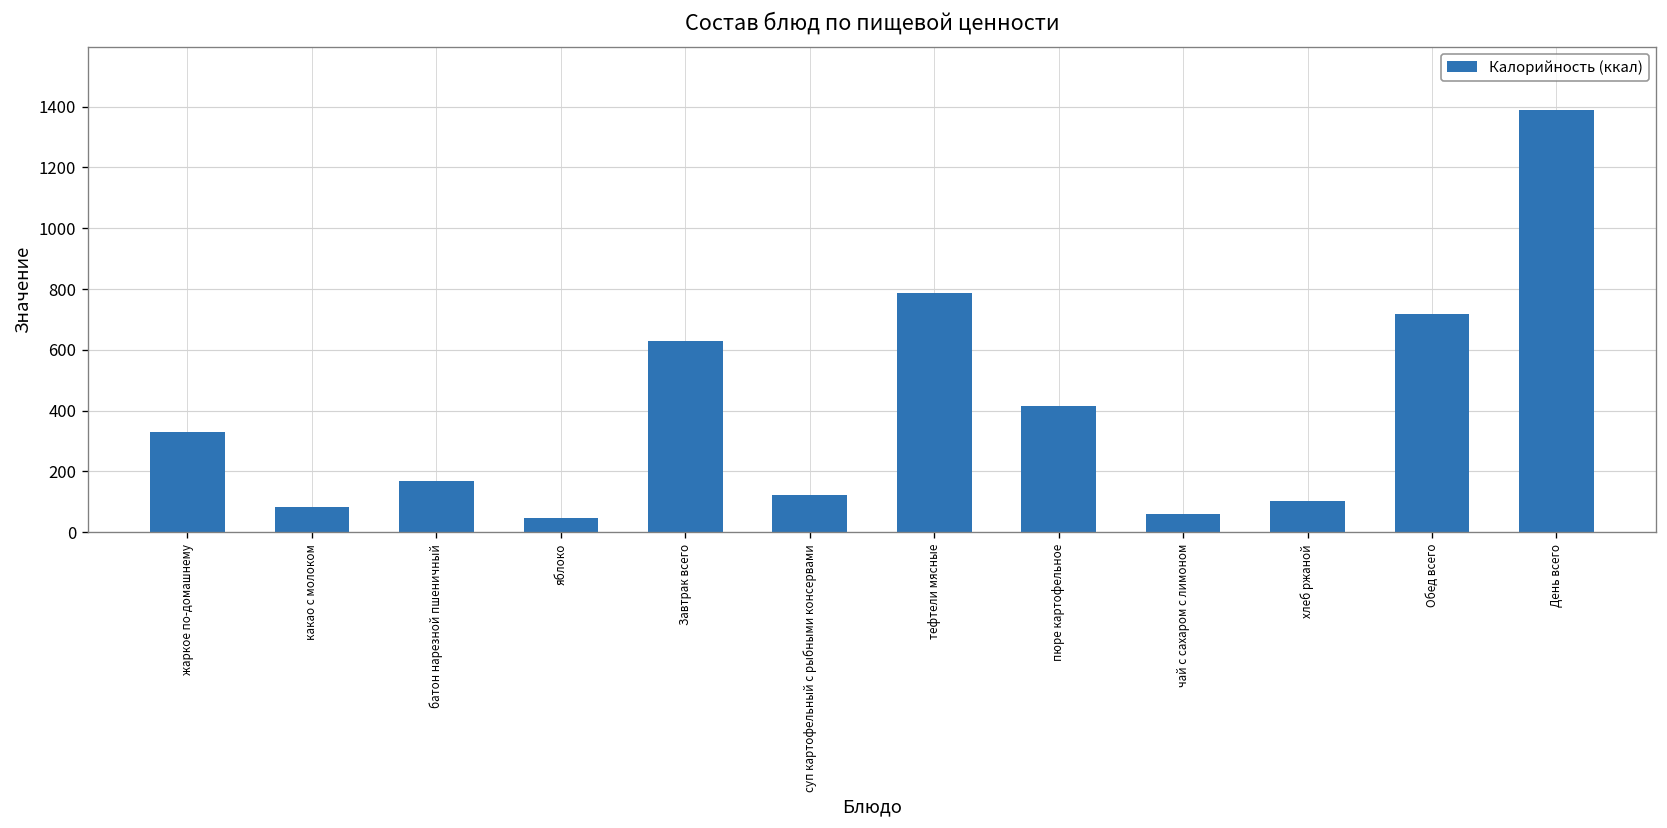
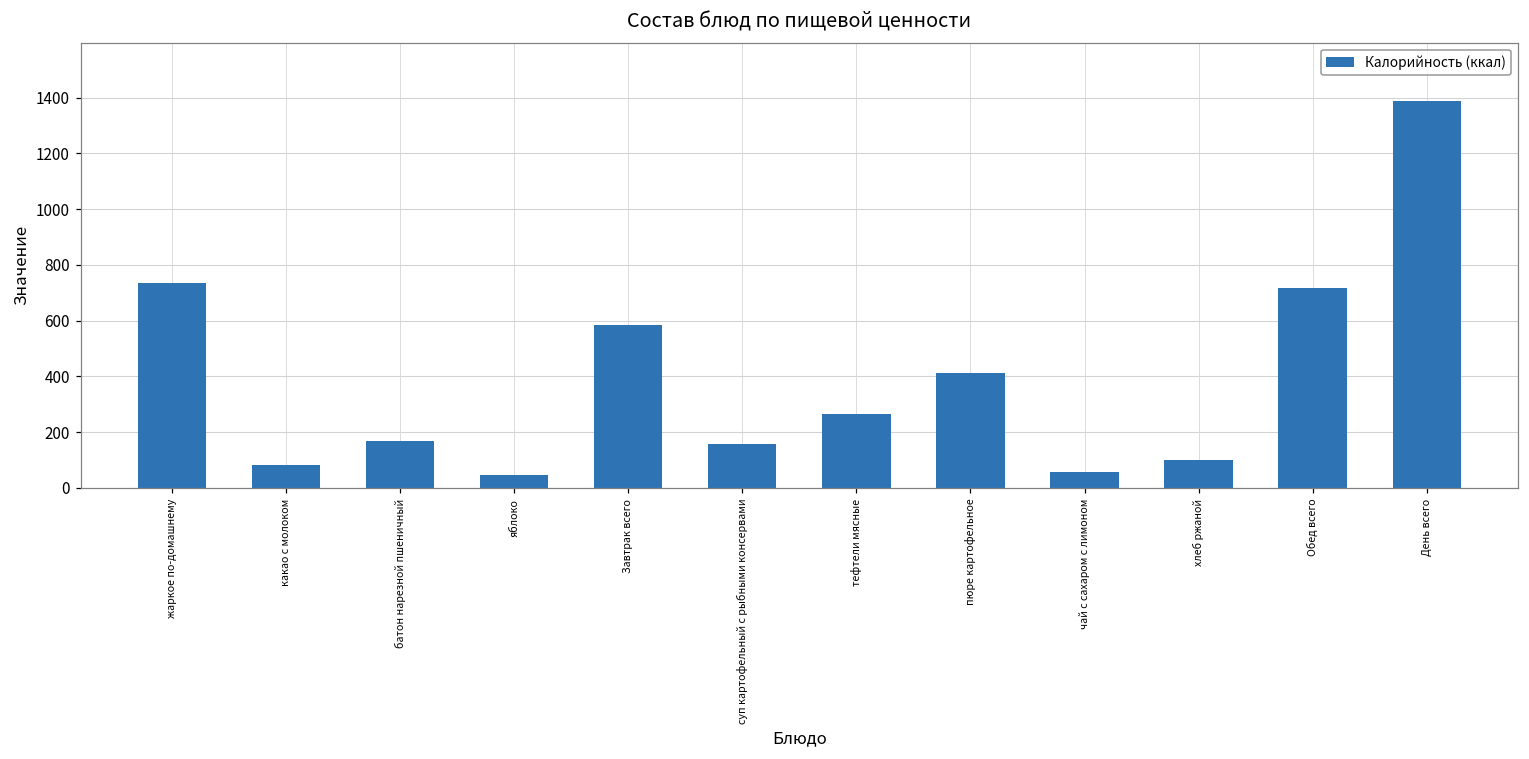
жаркое по-домашнему: 330 -> 740
Завтрак всего: 630 -> 580
суп картофельный с рыбными консервами: 120 -> 160
тефтели мясные: 790 -> 260
